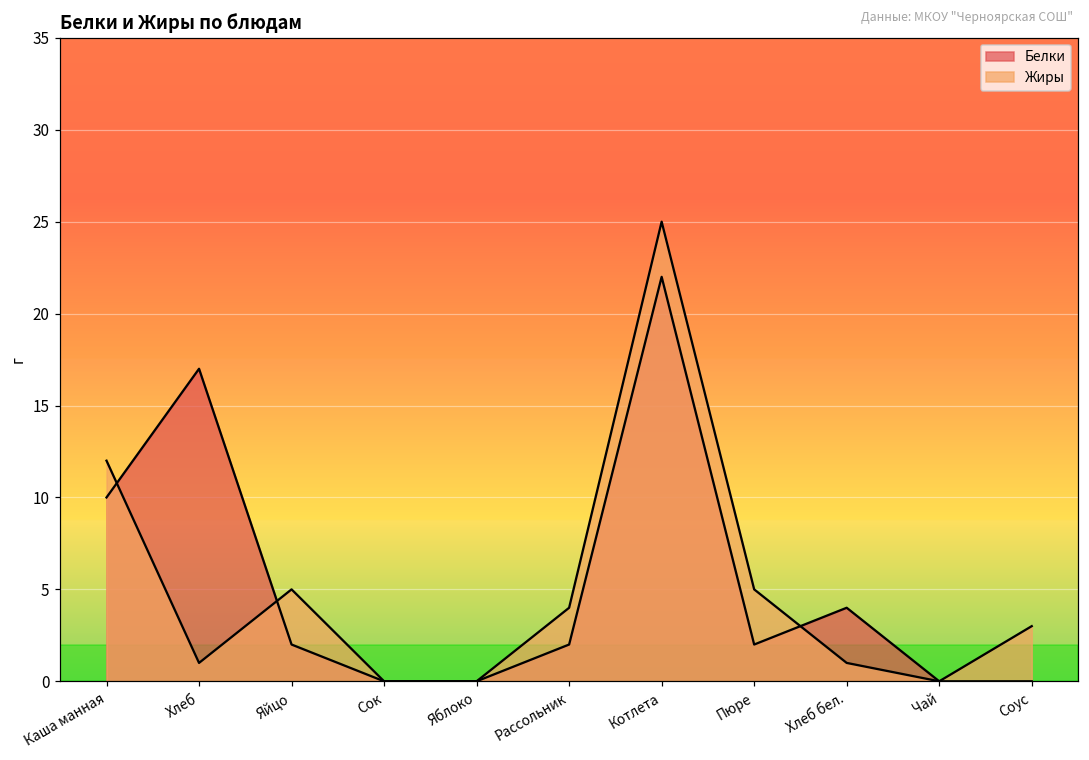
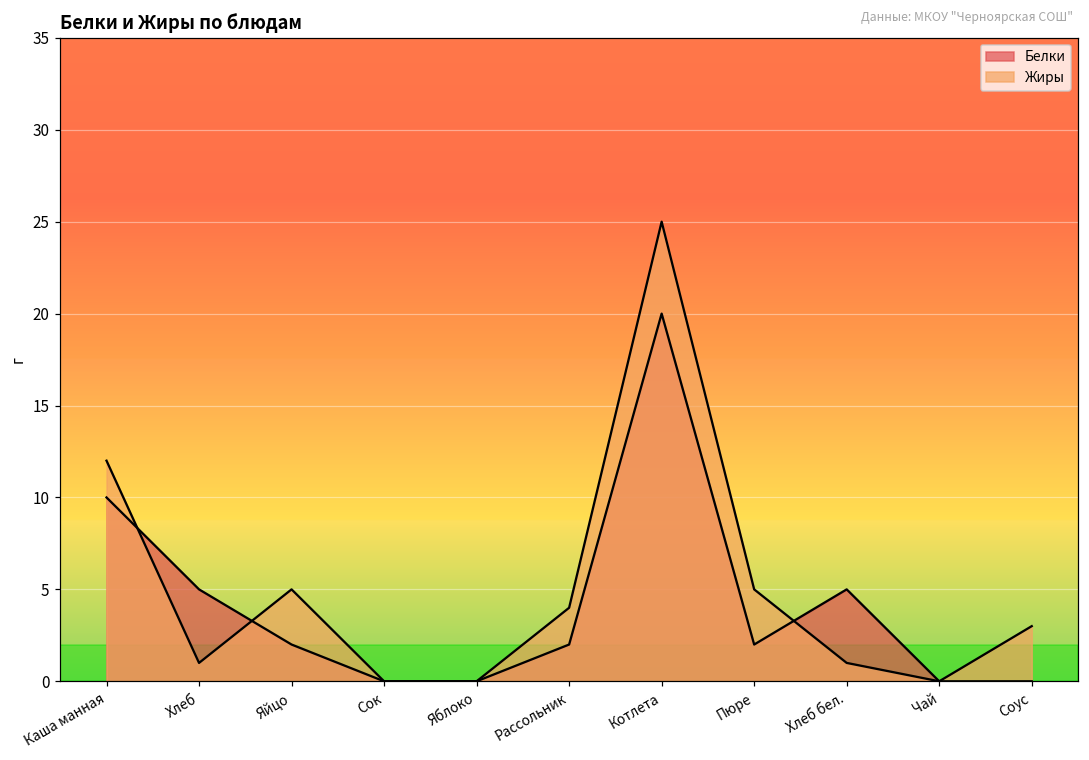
Белки, Хлеб: 17 -> 5
Белки, Котлета: 22 -> 20
Белки, Хлеб бел.: 4 -> 5
